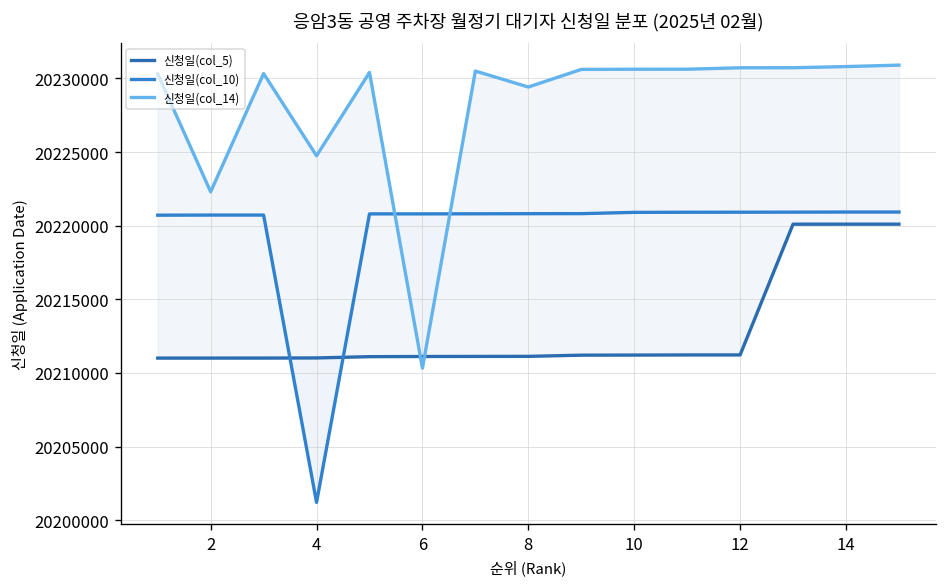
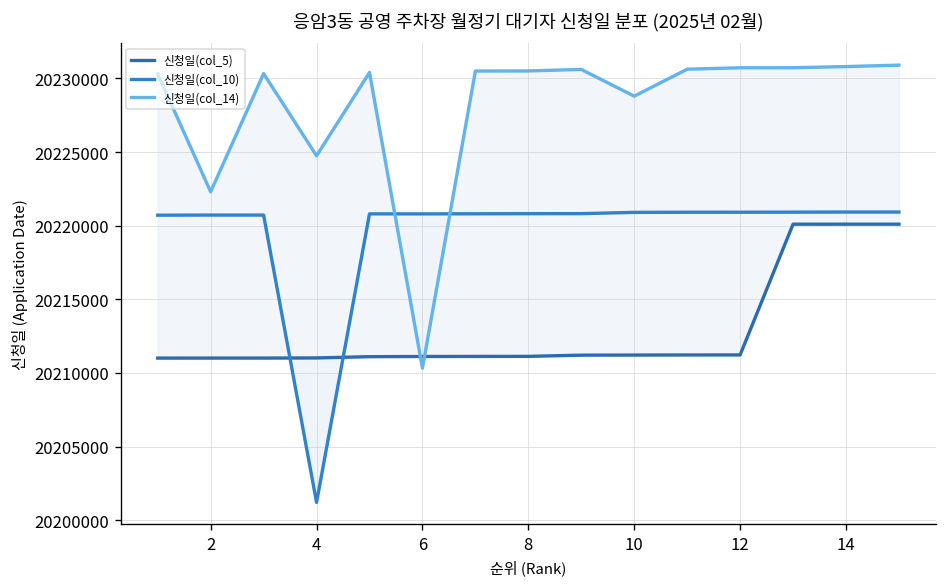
신청일(col_14), 8: 20229400 -> 20230500
신청일(col_14), 10: 20230600 -> 20228800
